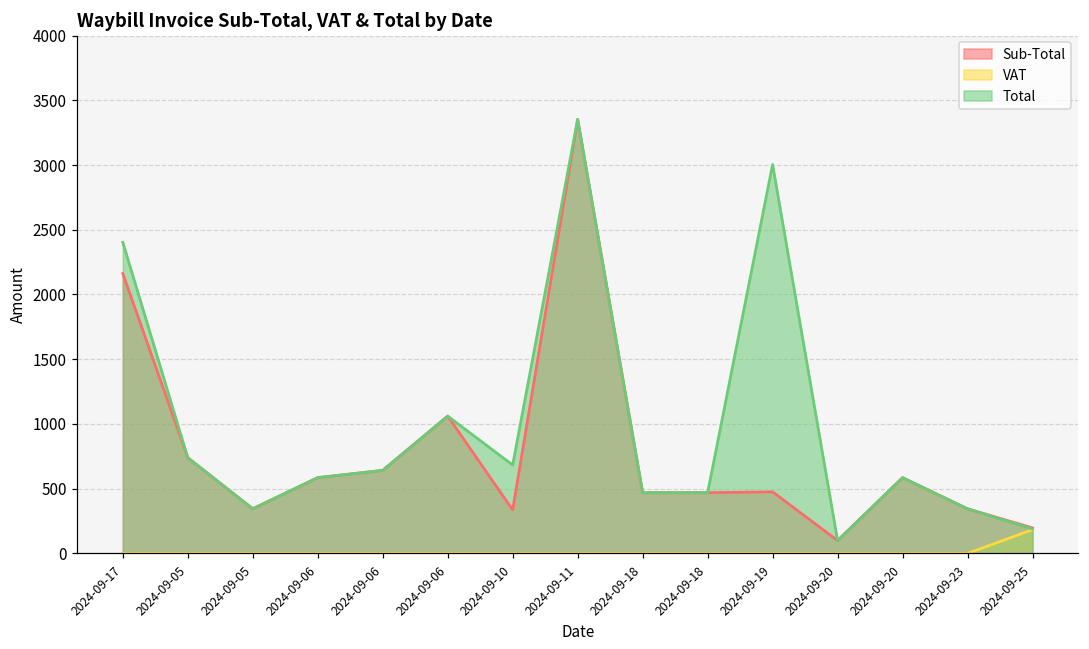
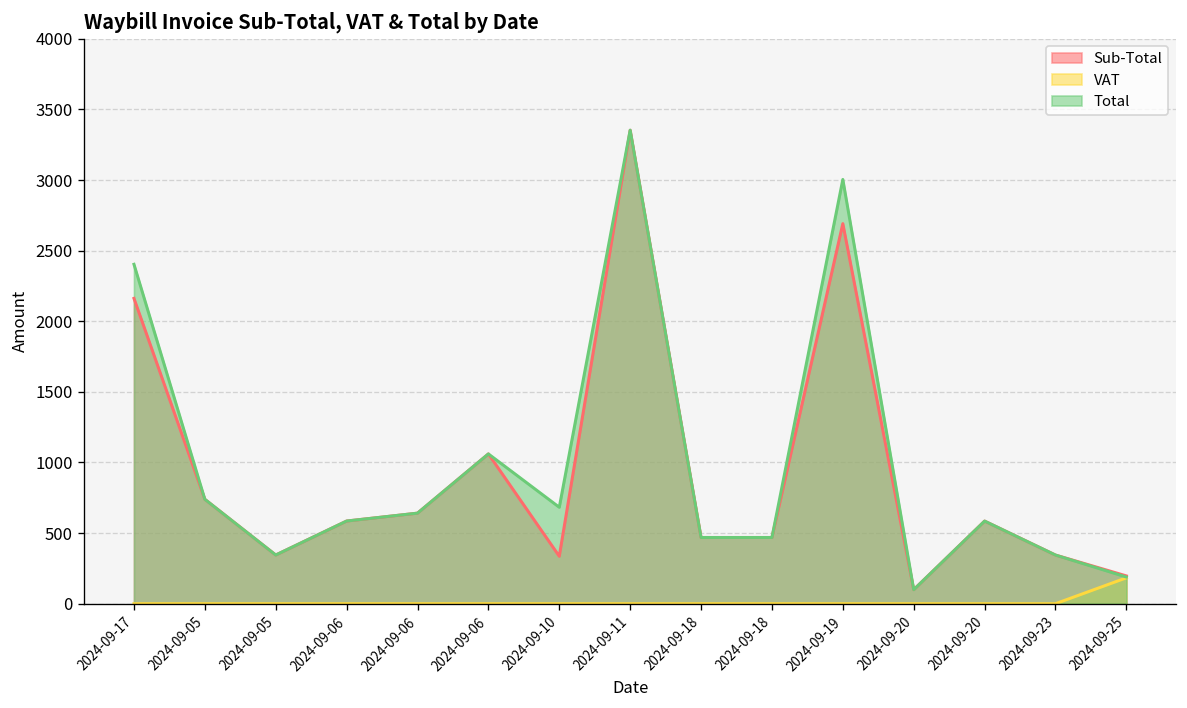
Sub-Total, 2024-09-19: 480 -> 2690
